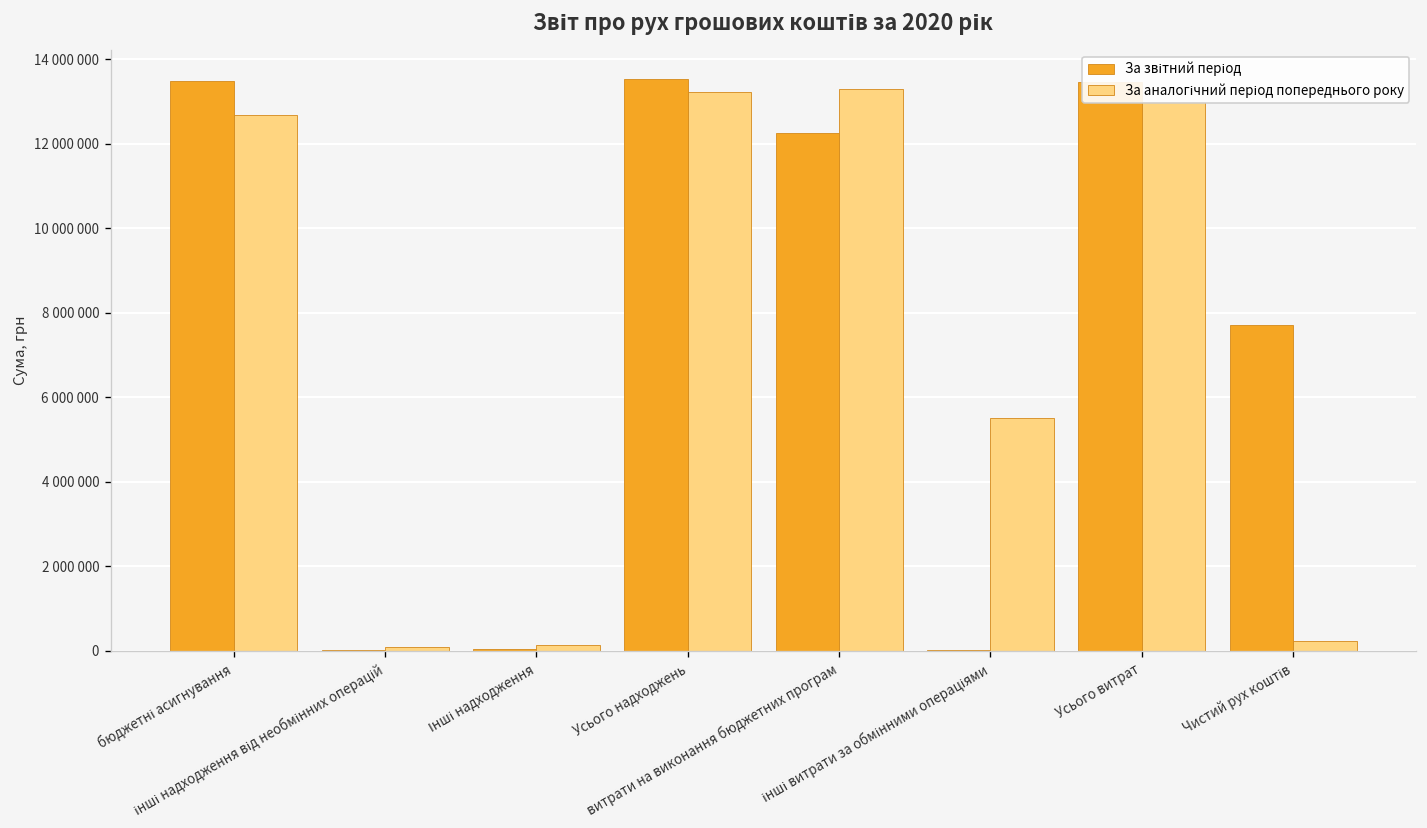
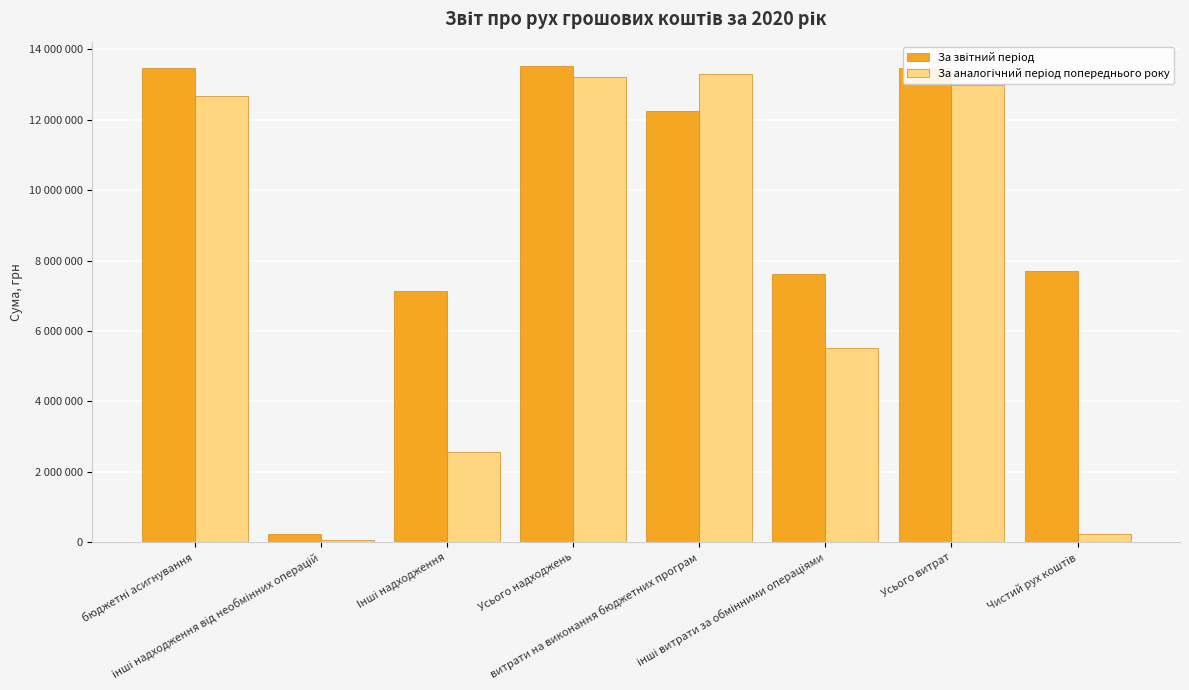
За звітний період, інші надходження від необмінних операцій: 0 -> 200000
За звітний період, Інші надходження: 0 -> 7100000
За аналогічний період попереднього року, Інші надходження: 100000 -> 2600000
За звітний період, інші витрати за обмінними операціями: 0 -> 7600000
